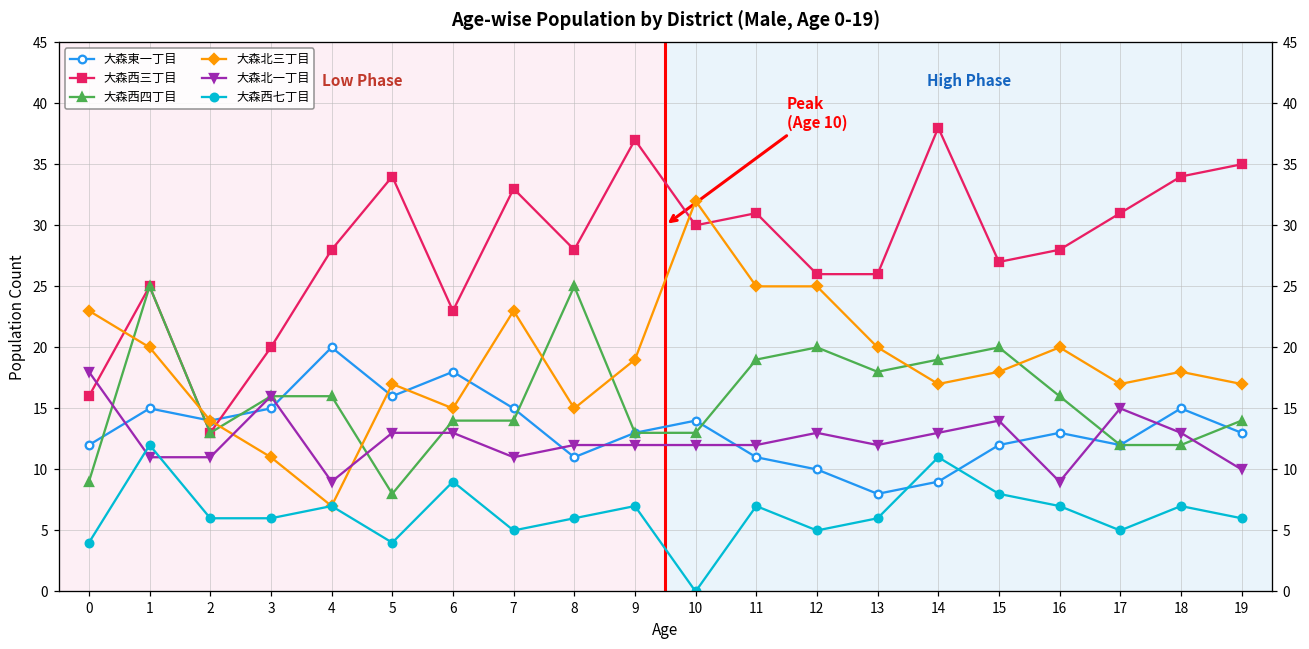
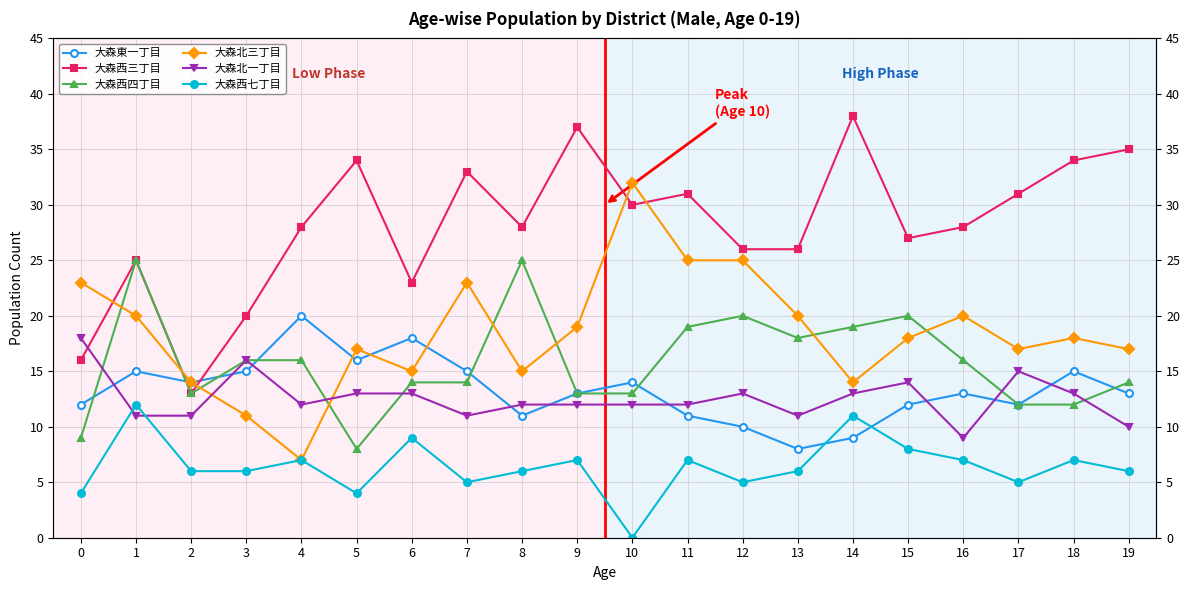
大森北一丁目, 4: 9 -> 12
大森北一丁目, 13: 12 -> 11
大森北三丁目, 14: 17 -> 14
